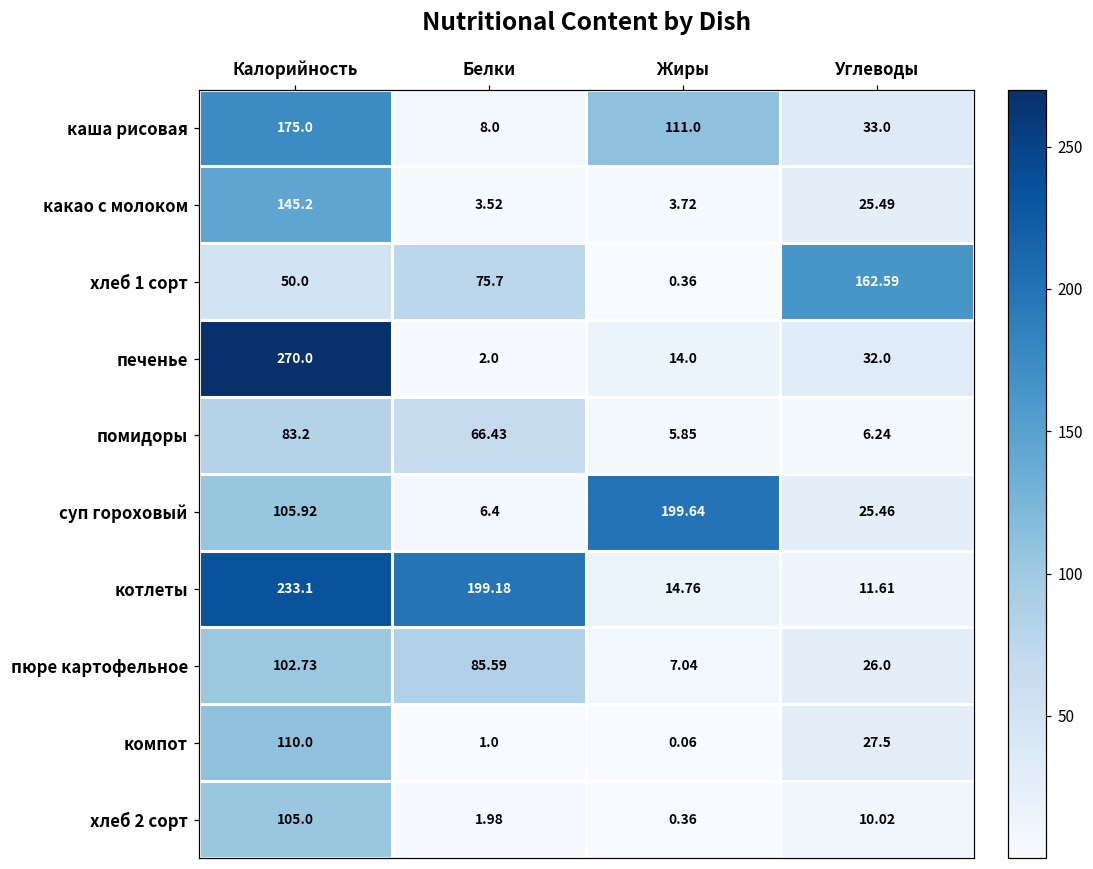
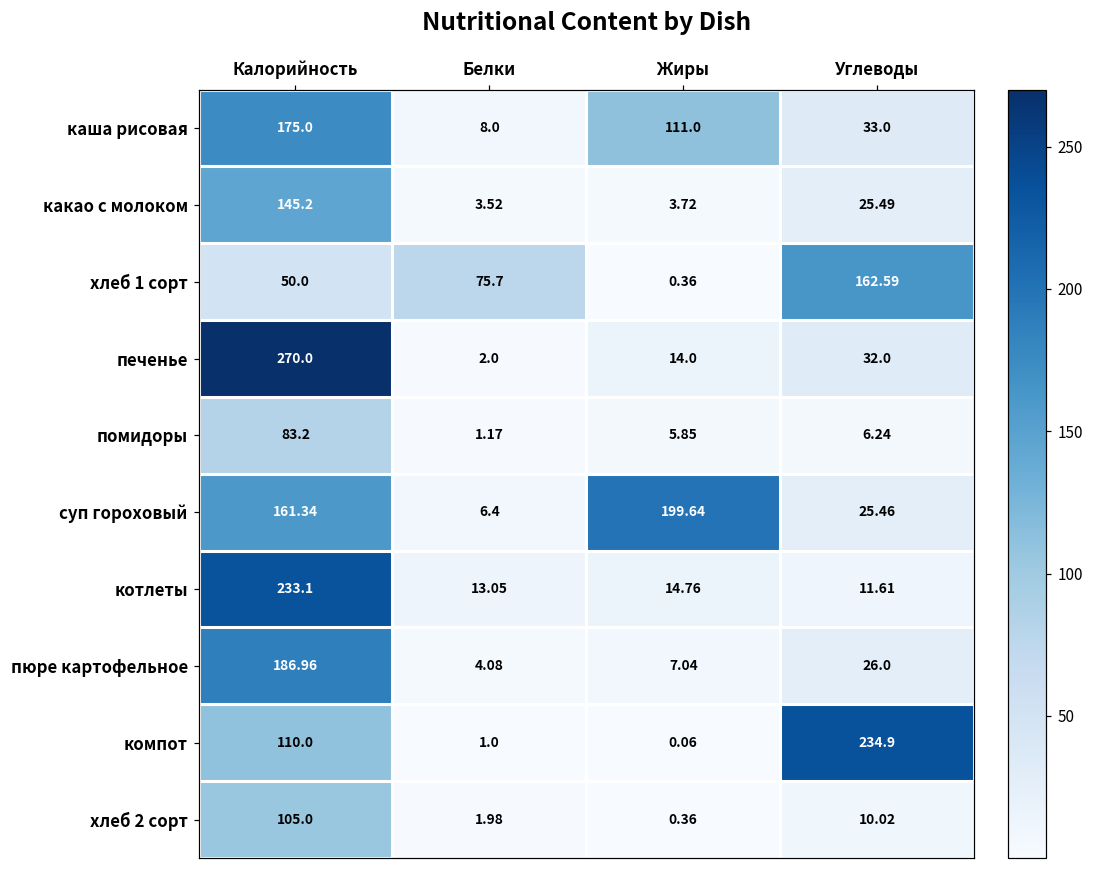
помидоры, Белки: 66.43 -> 1.17
суп гороховый, Калорийность: 105.92 -> 161.34
котлеты, Белки: 199.18 -> 13.05
пюре картофельное, Калорийность: 102.73 -> 186.96
пюре картофельное, Белки: 85.59 -> 4.08
компот, Углеводы: 27.5 -> 234.9
